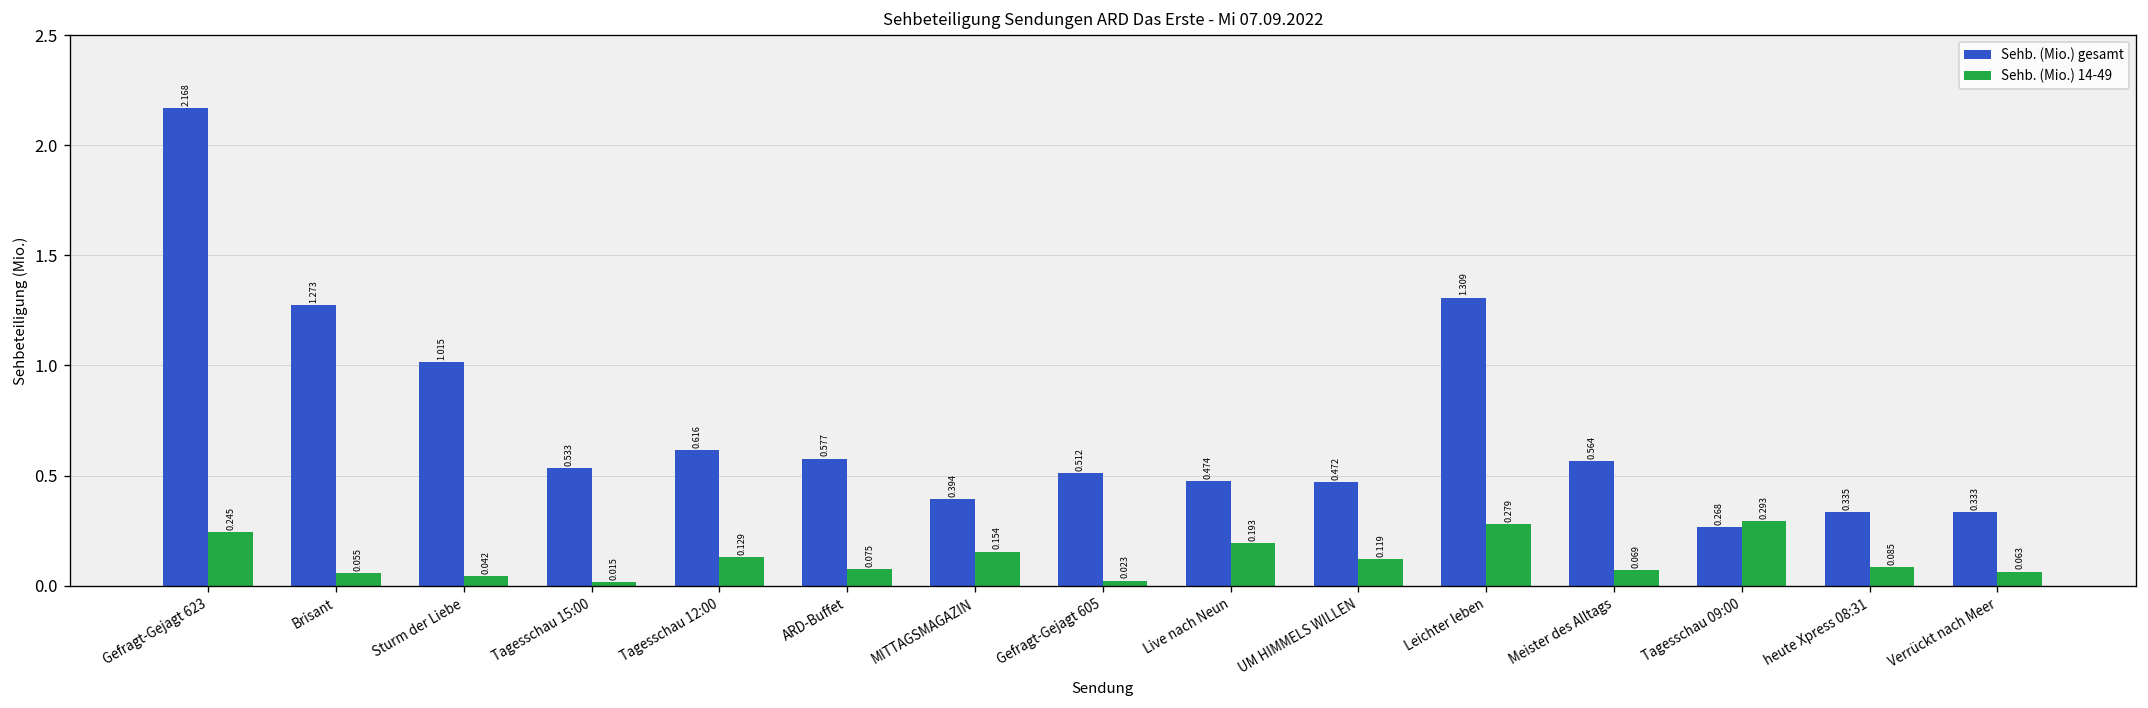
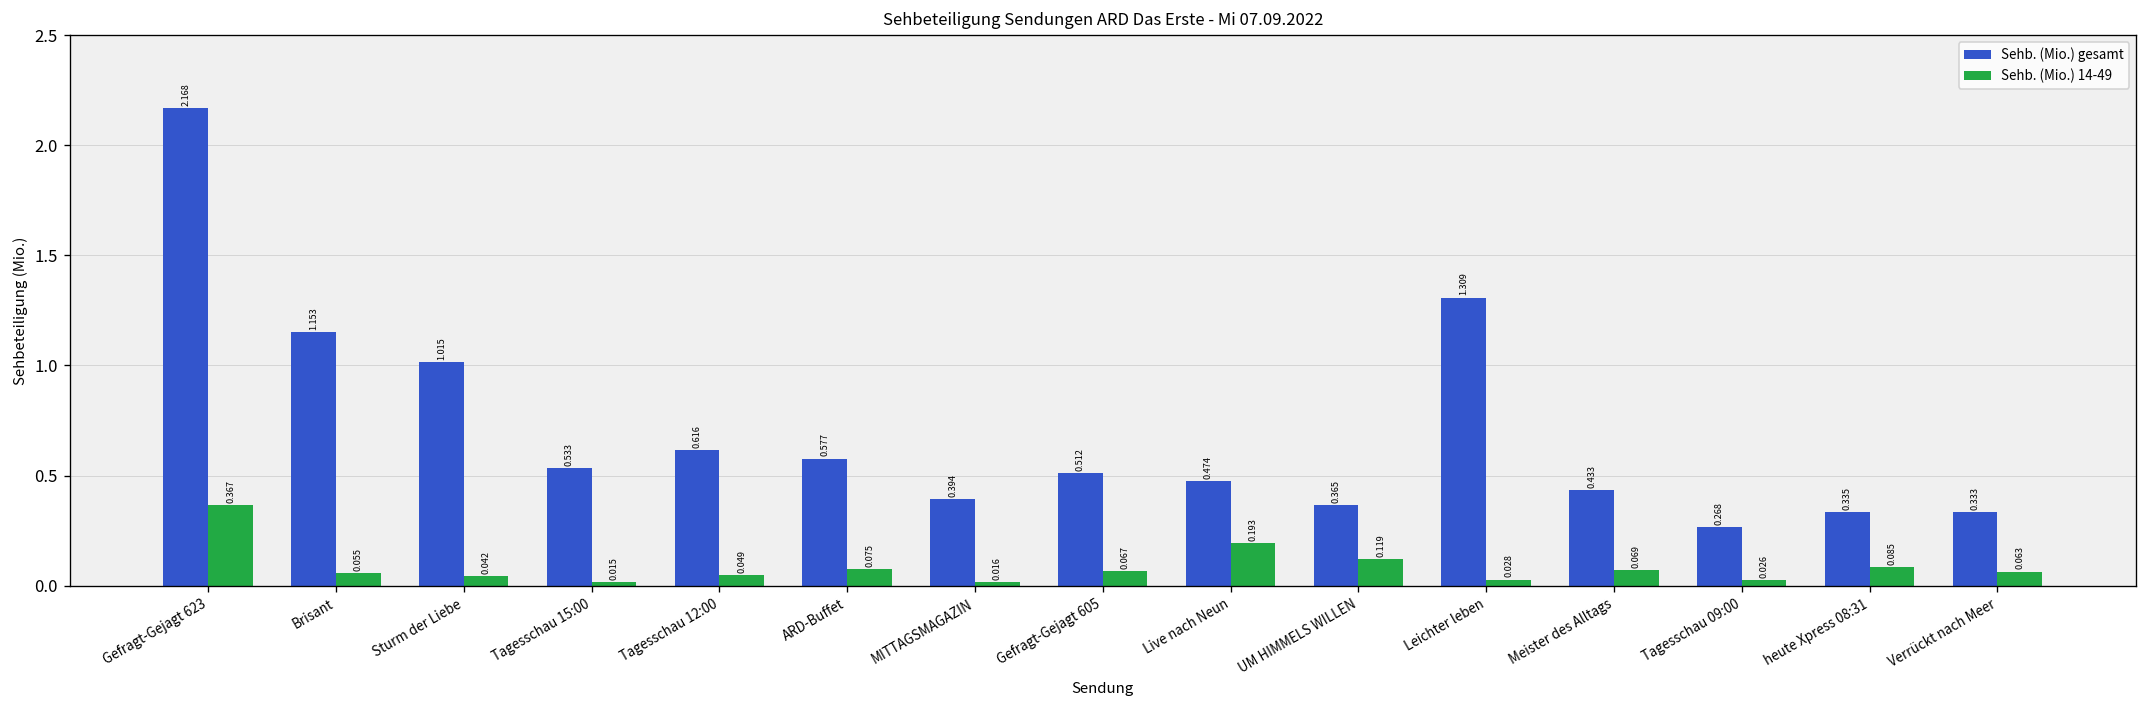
Sehb. (Mio.) 14-49, Gefragt-Gejagt 623: 0.245 -> 0.367
Sehb. (Mio.) gesamt, Brisant: 1.273 -> 1.153
Sehb. (Mio.) 14-49, Tagesschau 12:00: 0.129 -> 0.049
Sehb. (Mio.) 14-49, MITTAGSMAGAZIN: 0.154 -> 0.016
Sehb. (Mio.) 14-49, Gefragt-Gejagt 605: 0.023 -> 0.067
Sehb. (Mio.) gesamt, UM HIMMELS WILLEN: 0.472 -> 0.365
Sehb. (Mio.) 14-49, Leichter leben: 0.279 -> 0.028
Sehb. (Mio.) gesamt, Meister des Alltags: 0.564 -> 0.433
Sehb. (Mio.) 14-49, Tagesschau 09:00: 0.293 -> 0.026
